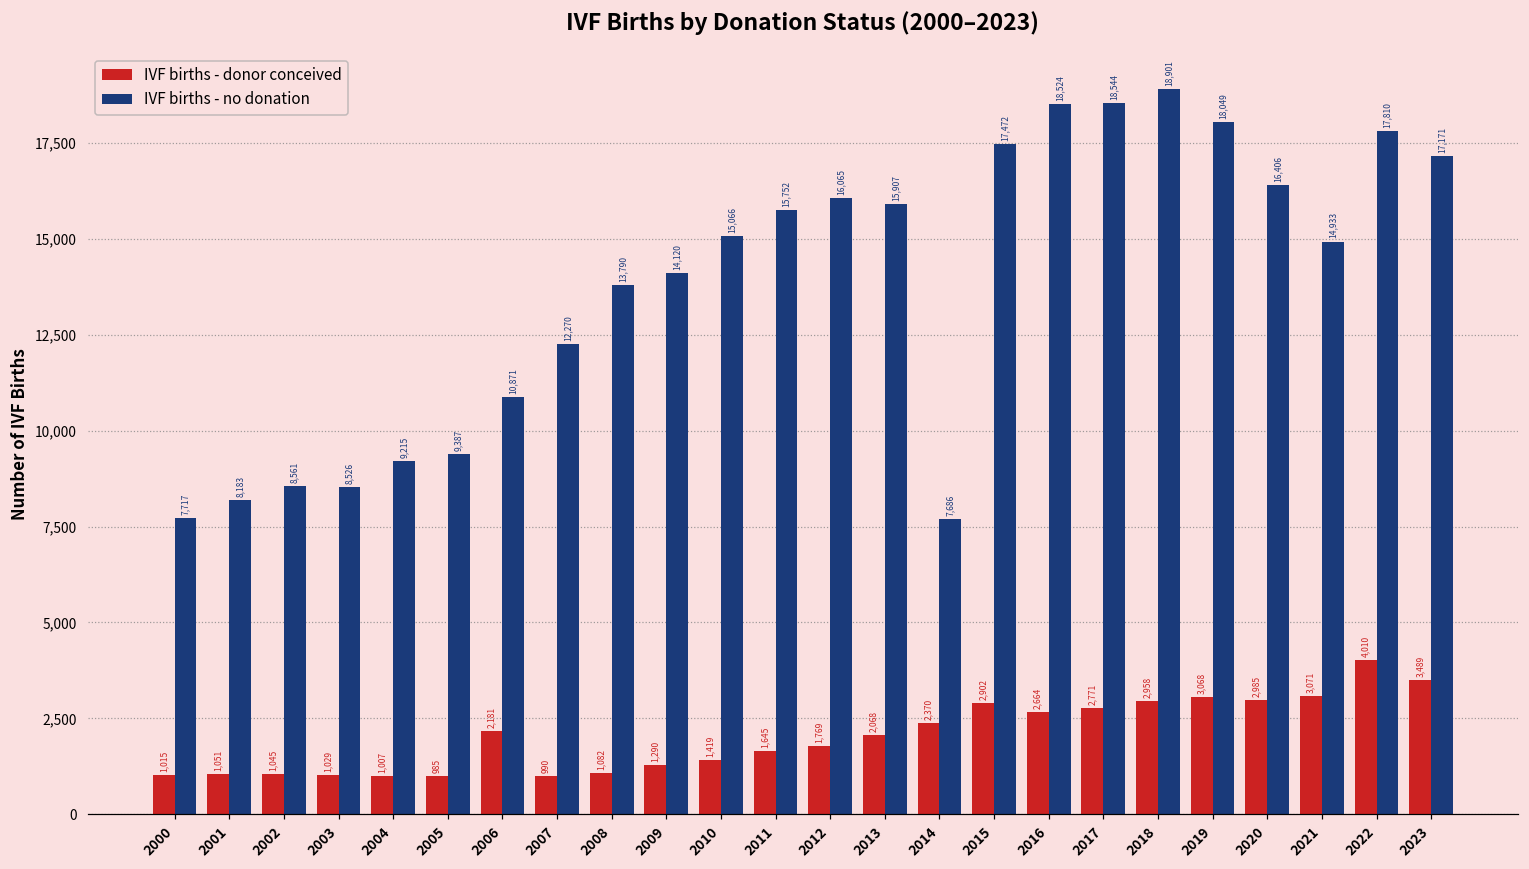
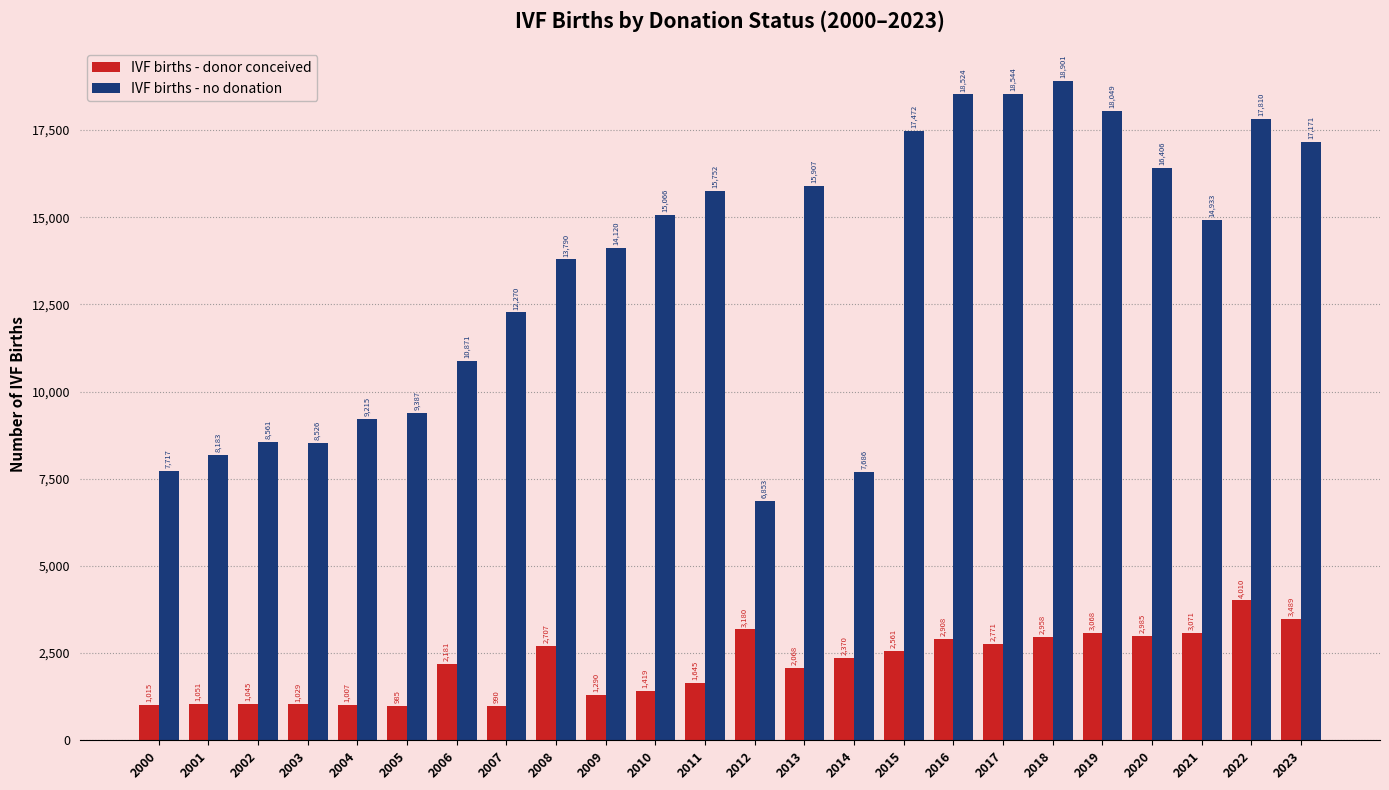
IVF births - donor conceived, 2008: 1,082 -> 2,707
IVF births - donor conceived, 2012: 1,769 -> 3,180
IVF births - no donation, 2012: 16,065 -> 6,853
IVF births - donor conceived, 2015: 2,902 -> 2,561
IVF births - donor conceived, 2016: 2,664 -> 2,908
